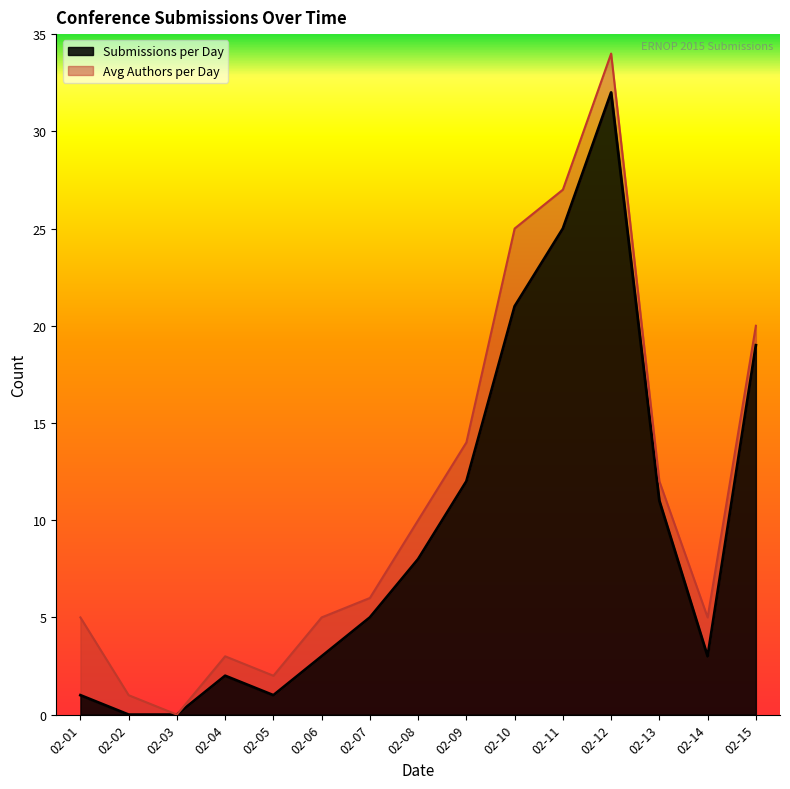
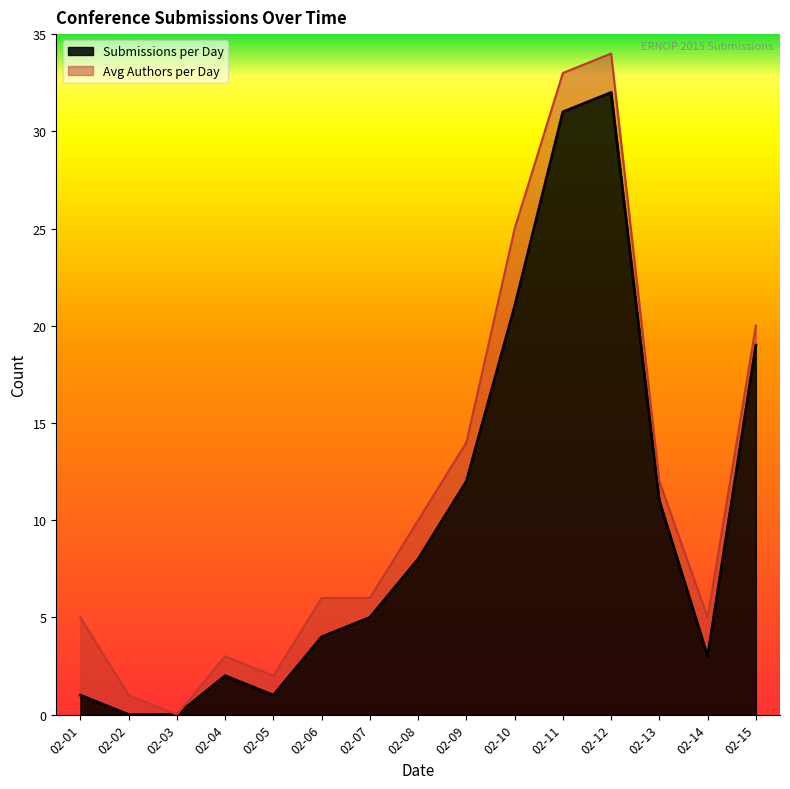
Submissions per Day, 02-06: 3 -> 4
Submissions per Day, 02-11: 25 -> 31
